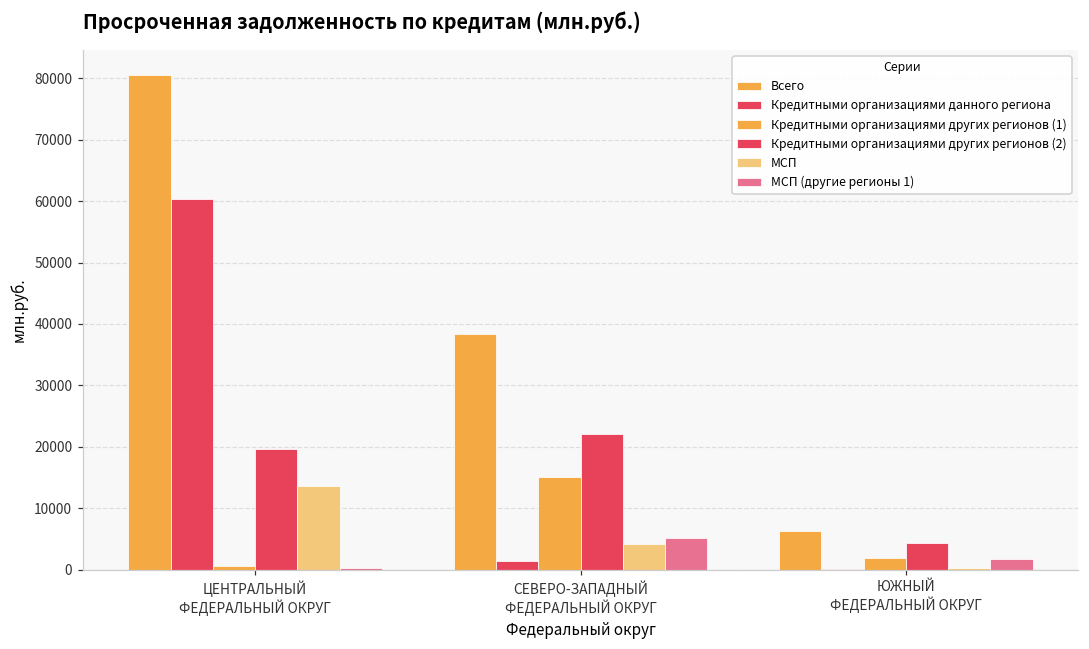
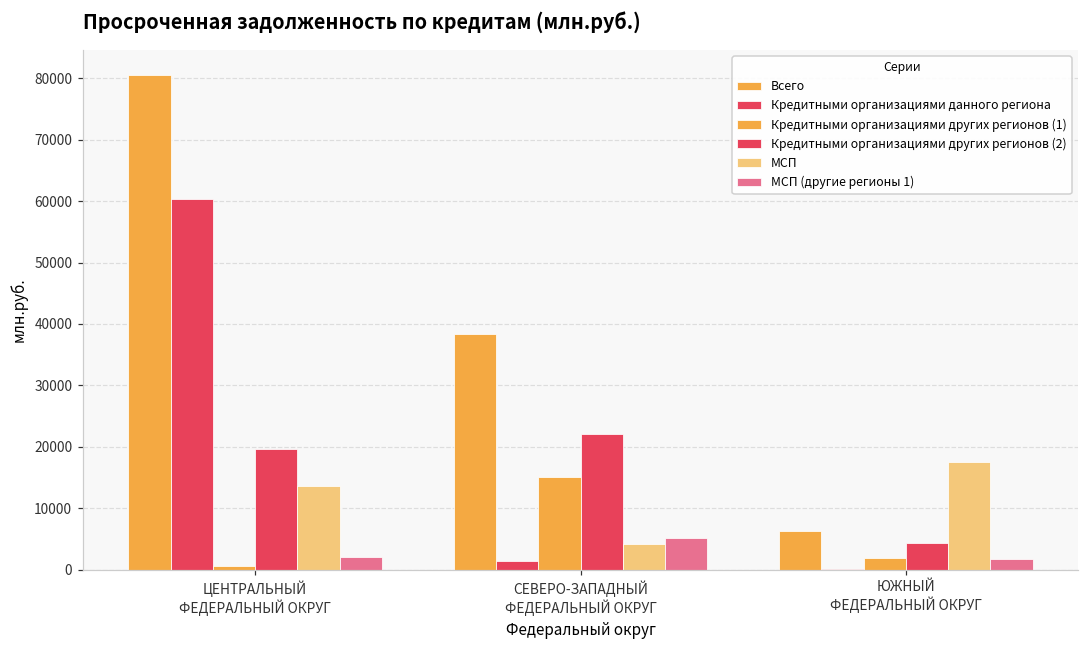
МСП (другие регионы 1), ЦЕНТРАЛЬНЫЙ ФЕДЕРАЛЬНЫЙ ОКРУГ: 0 -> 2000
МСП, ЮЖНЫЙ ФЕДЕРАЛЬНЫЙ ОКРУГ: 0 -> 18000
